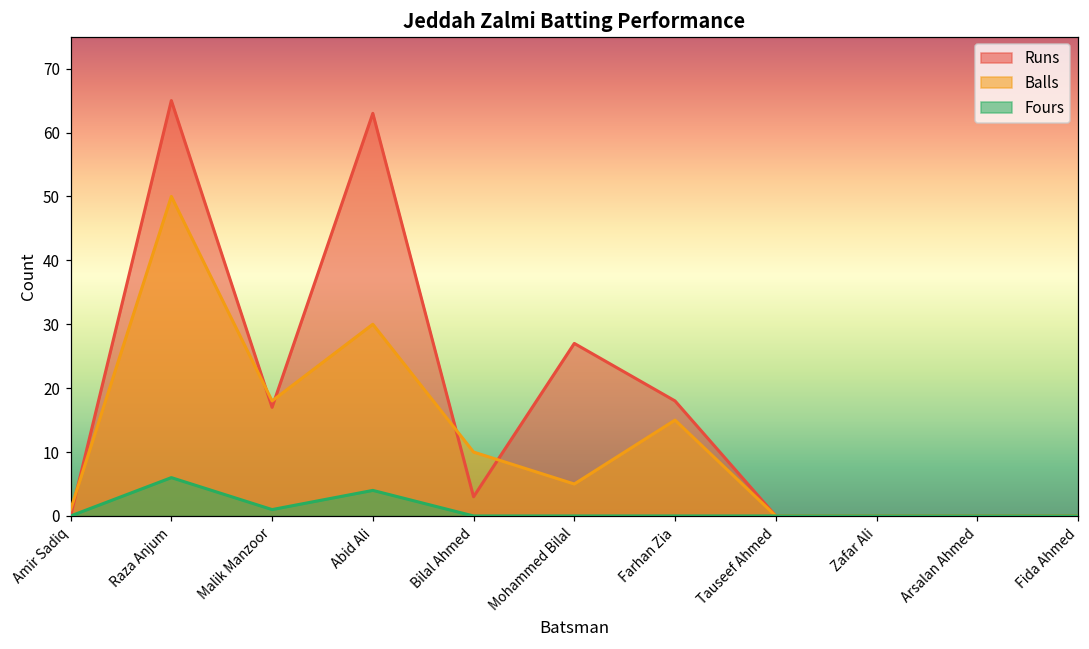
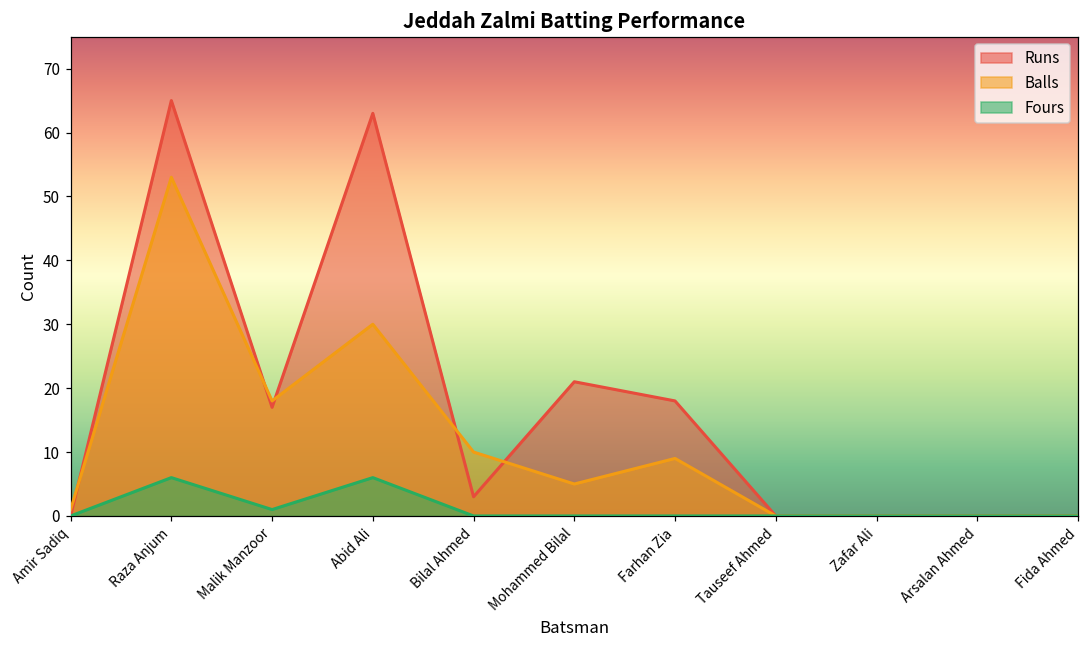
Balls, Raza Anjum: 50 -> 53
Fours, Abid Ali: 4 -> 6
Runs, Mohammed Bilal: 27 -> 21
Balls, Farhan Zia: 15 -> 9
